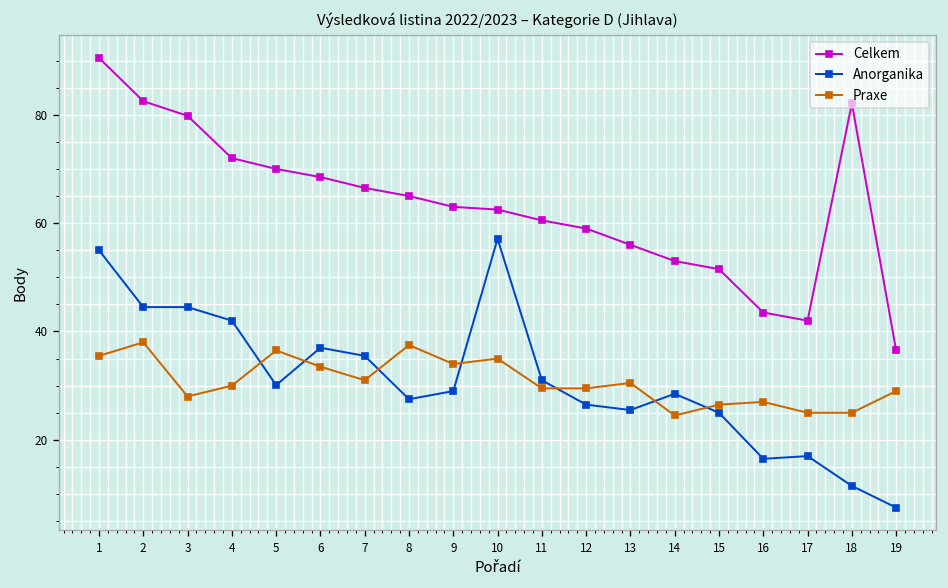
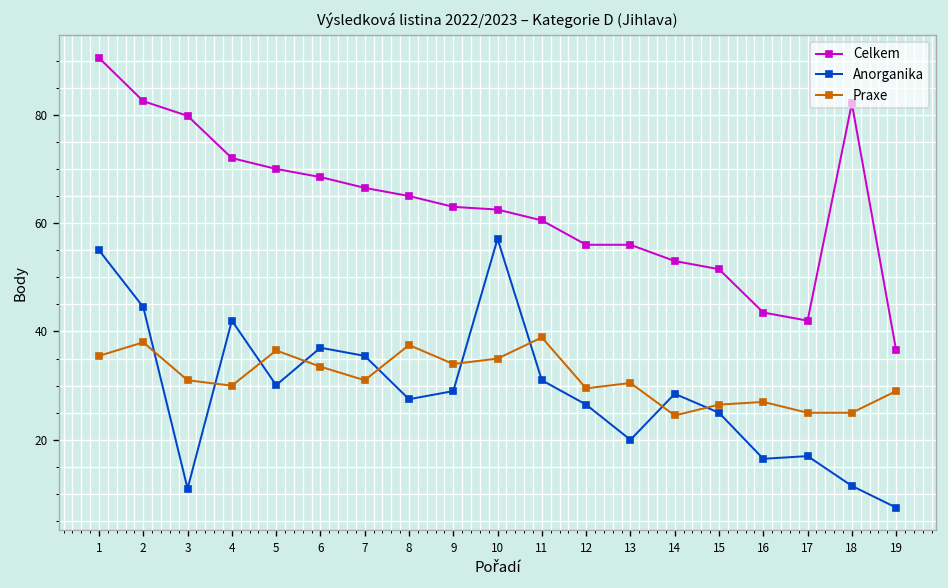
Anorganika, 3: 45 -> 11
Praxe, 3: 28 -> 31
Praxe, 11: 30 -> 39
Celkem, 12: 59 -> 56
Anorganika, 13: 26 -> 20
